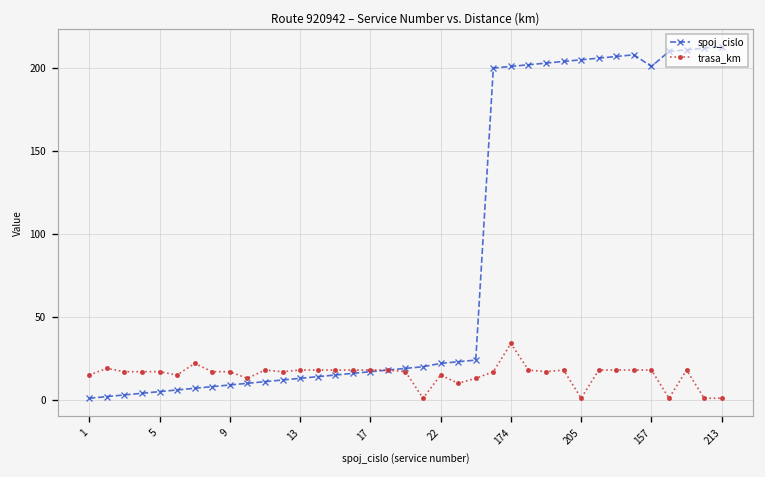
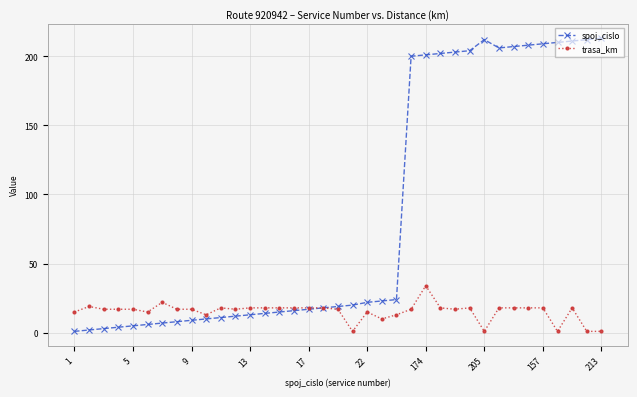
spoj_cislo, 205: 205 -> 212
spoj_cislo, 157: 201 -> 209
